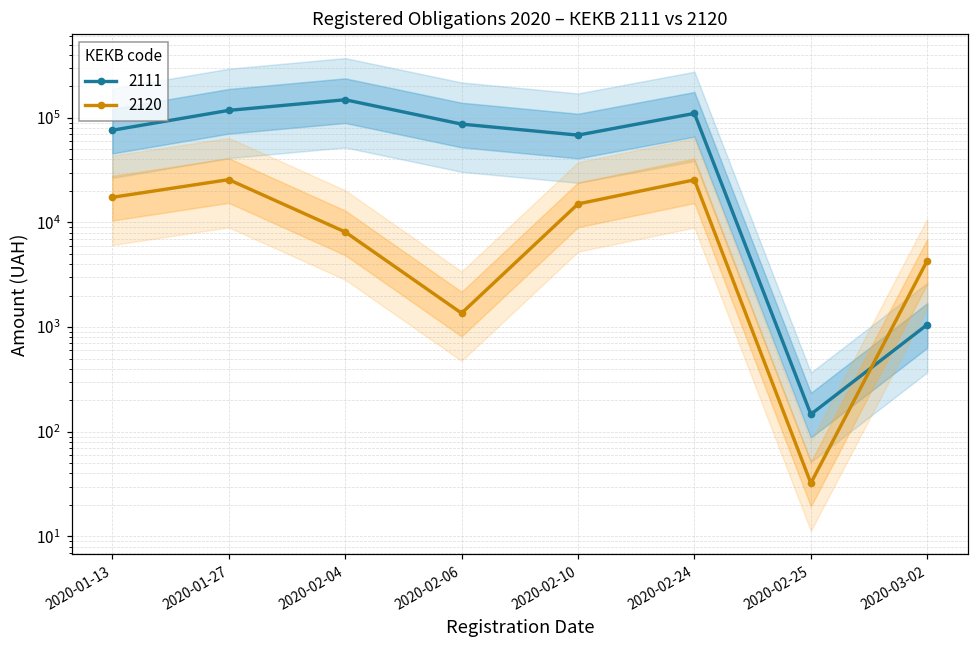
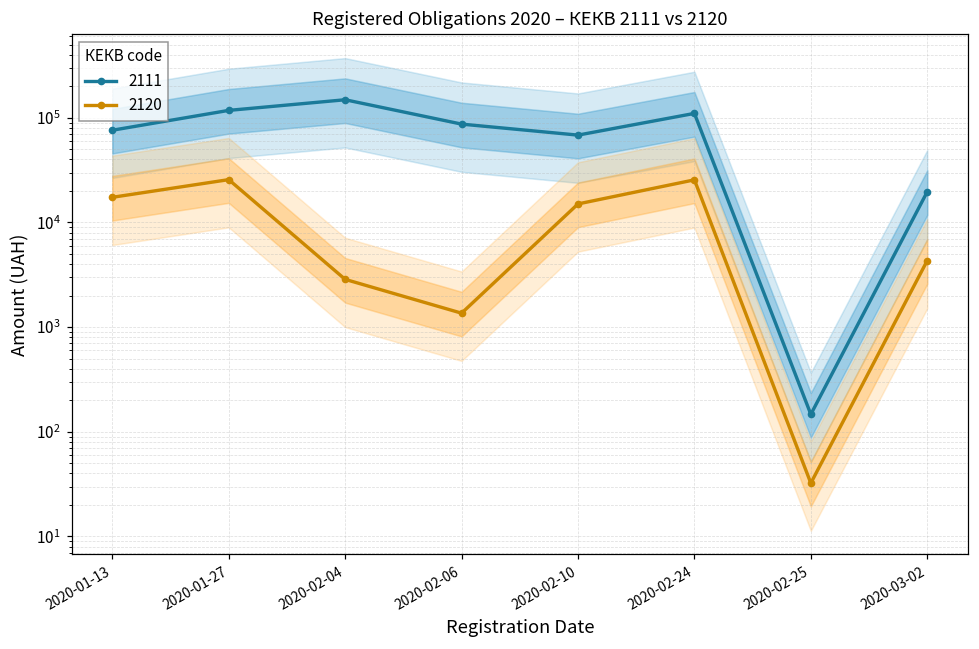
2120, 2020-02-04: 8000 -> 2900
2111, 2020-03-02: 1100 -> 20000
